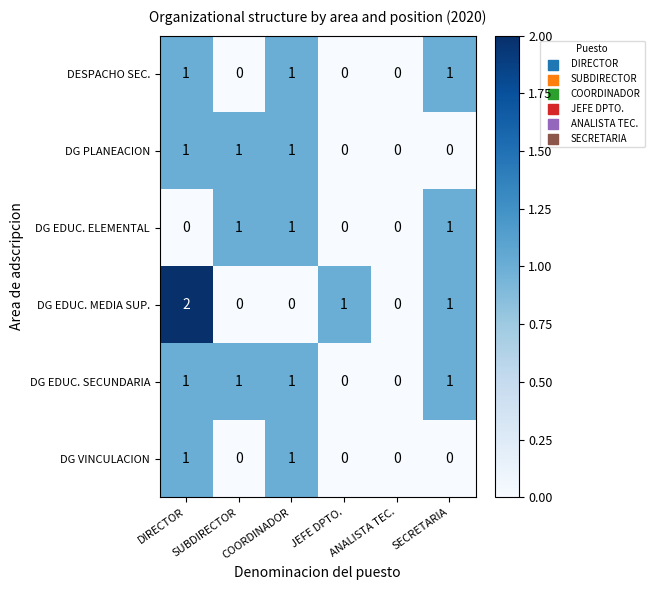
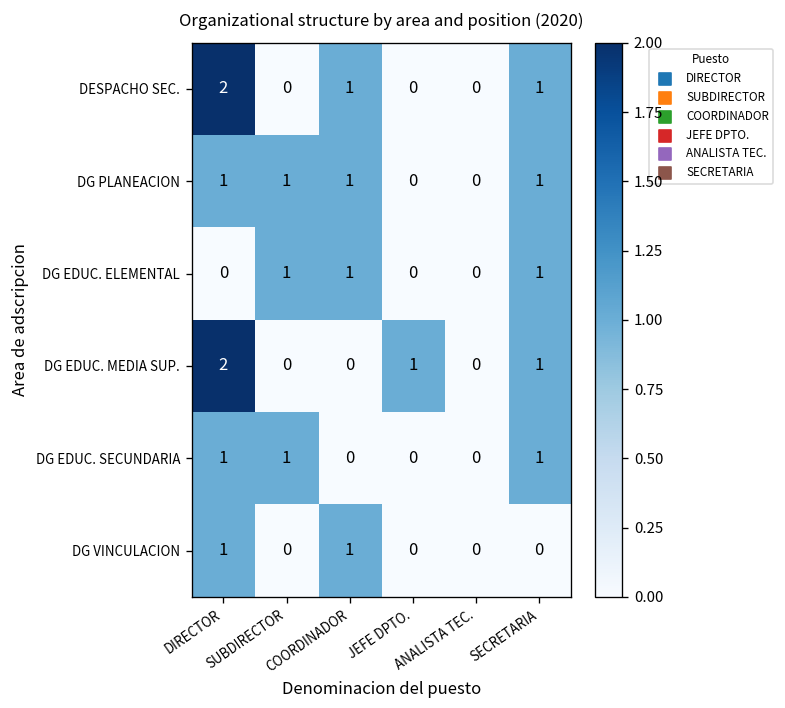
DESPACHO SEC., DIRECTOR: 1 -> 2
DG PLANEACION, SECRETARIA: 0 -> 1
DG EDUC. SECUNDARIA, COORDINADOR: 1 -> 0
